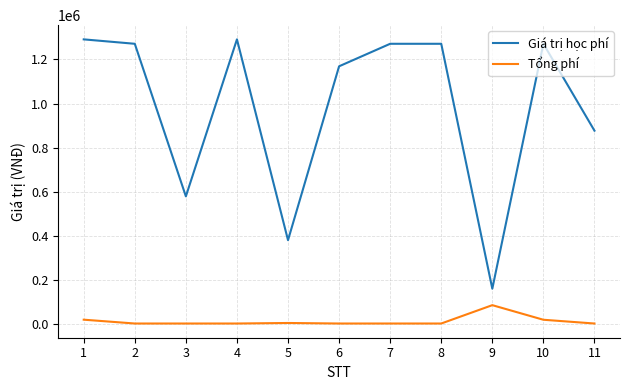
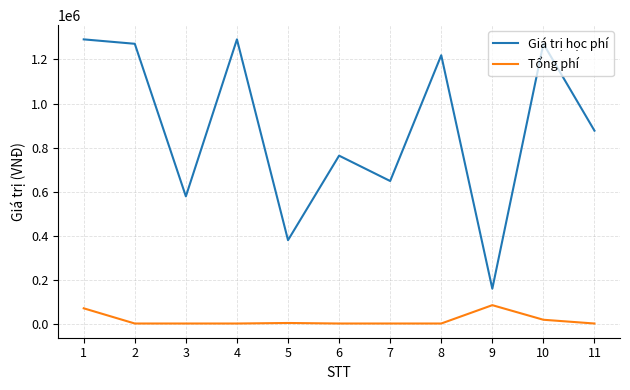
Tổng phí, 1: 20000 -> 70000
Giá trị học phí, 6: 1170000 -> 760000
Giá trị học phí, 7: 1270000 -> 650000
Giá trị học phí, 8: 1270000 -> 1220000
